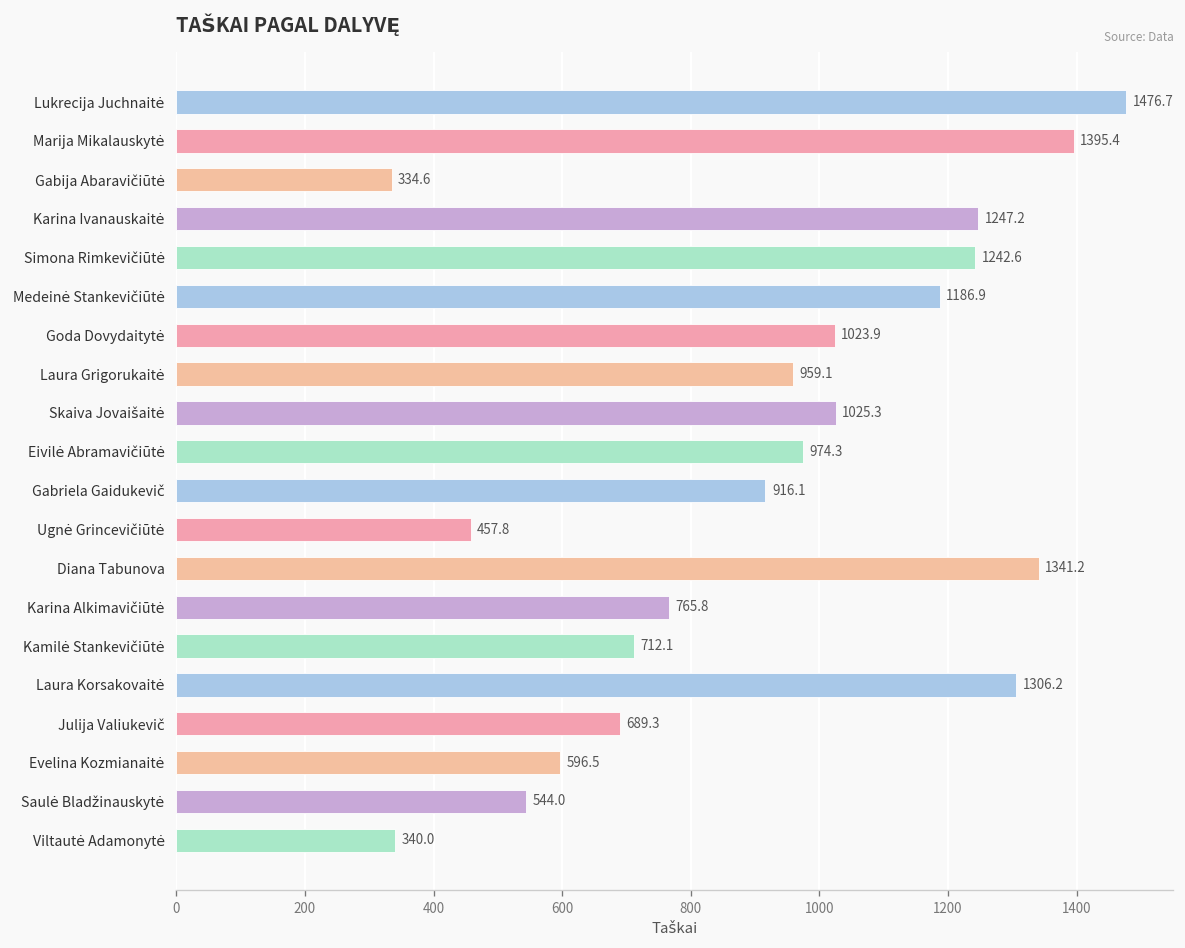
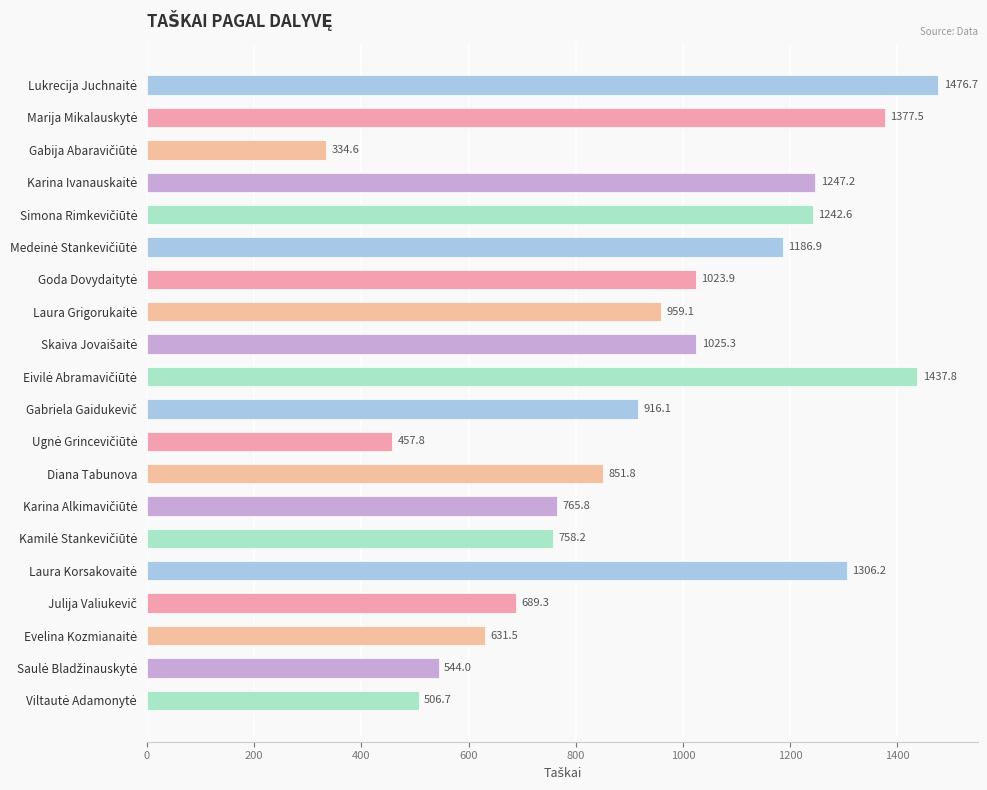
Marija Mikalauskytė: 1395.4 -> 1377.5
Eivilė Abramavičiūtė: 974.3 -> 1437.8
Diana Tabunova: 1341.2 -> 851.8
Kamilė Stankevičiūtė: 712.1 -> 758.2
Evelina Kozmianaitė: 596.5 -> 631.5
Viltautė Adamonytė: 340.0 -> 506.7
